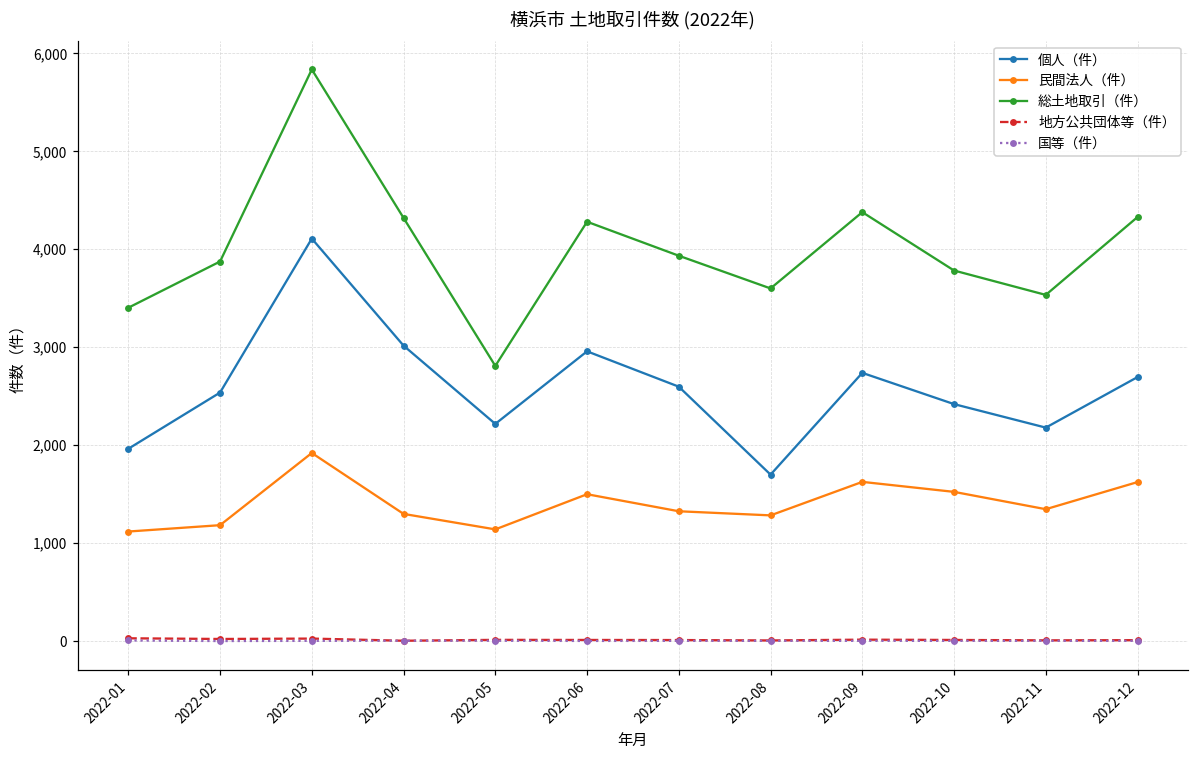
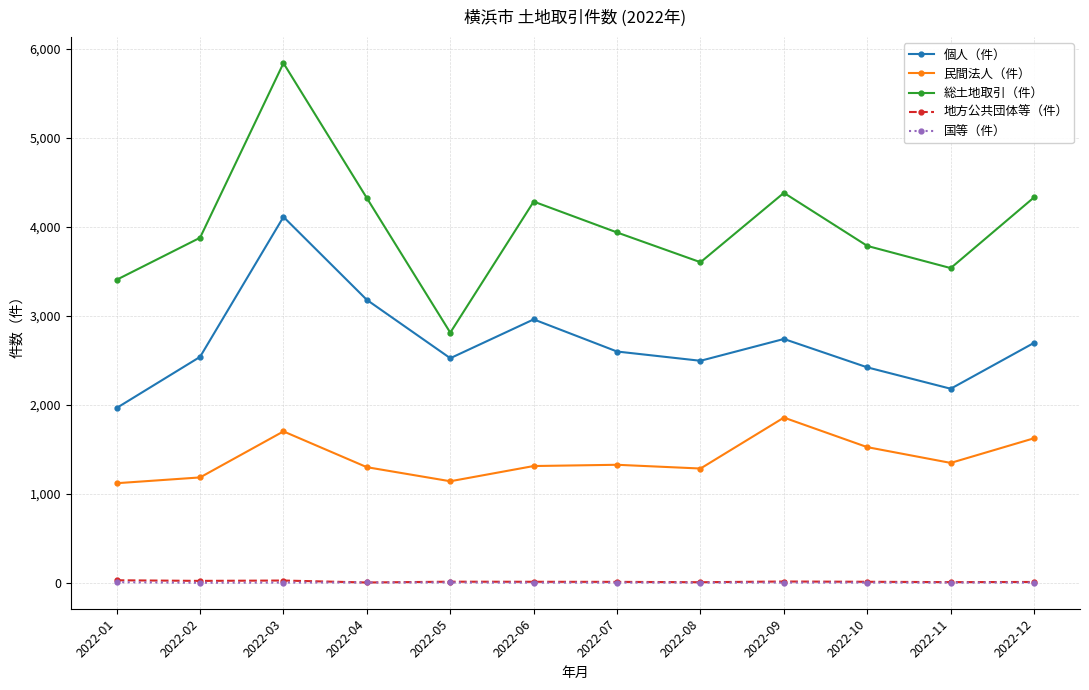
民間法人（件）, 2022-03: 1,900 -> 1,700
個人（件）, 2022-04: 3,000 -> 3,200
個人（件）, 2022-05: 2,200 -> 2,500
民間法人（件）, 2022-06: 1,500 -> 1,300
個人（件）, 2022-08: 1,700 -> 2,500
民間法人（件）, 2022-09: 1,600 -> 1,900
